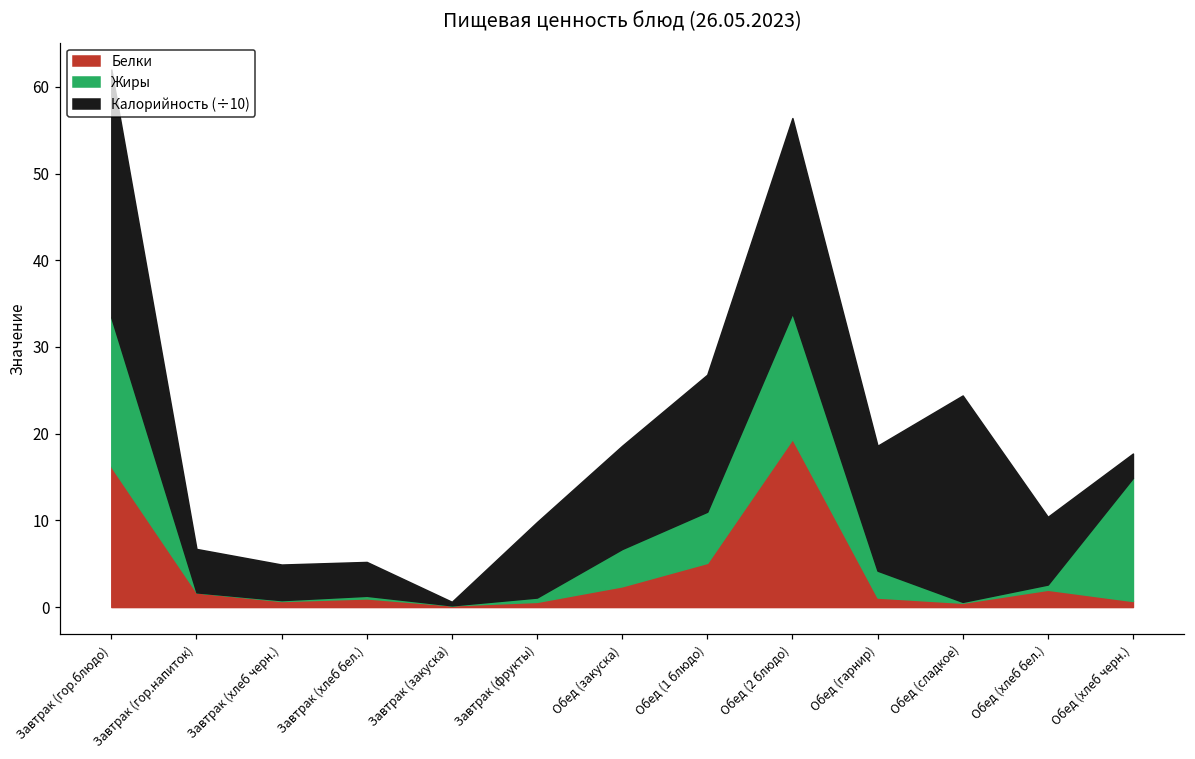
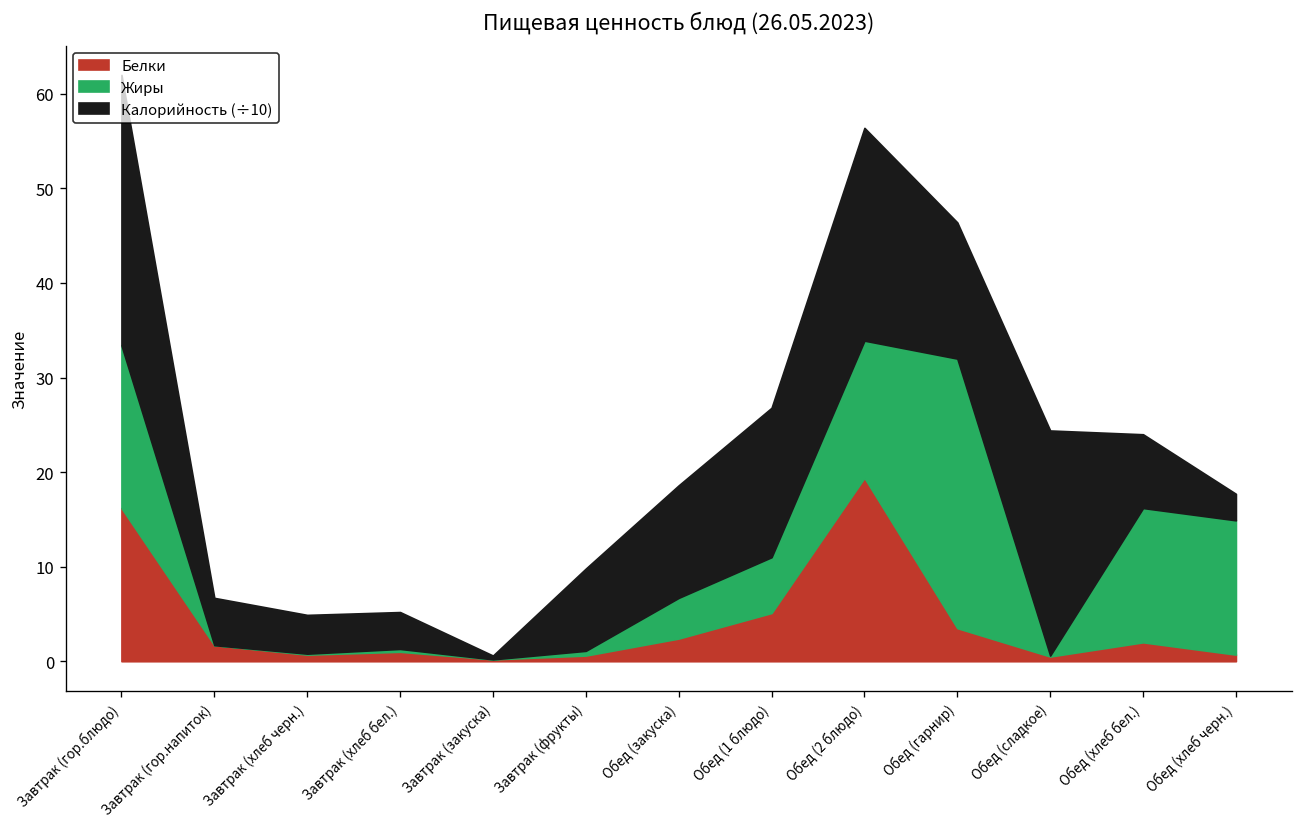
Белки, Обед (гарнир): 1 -> 4
Жиры, Обед (гарнир): 3 -> 29
Жиры, Обед (хлеб бел.): 1 -> 14
